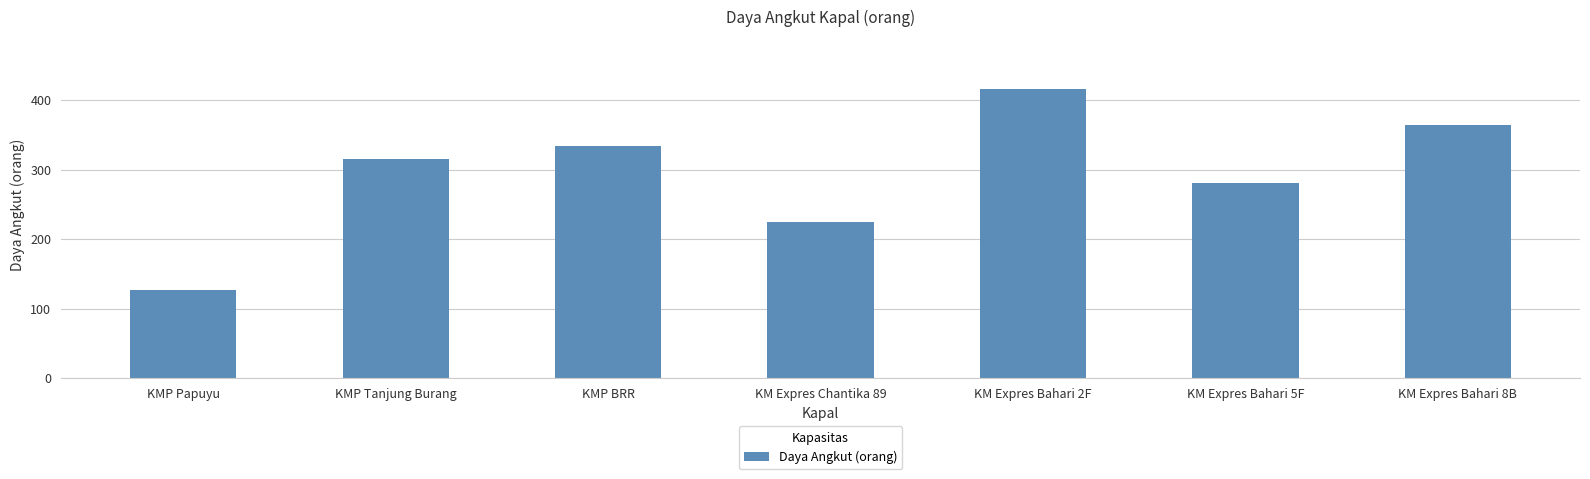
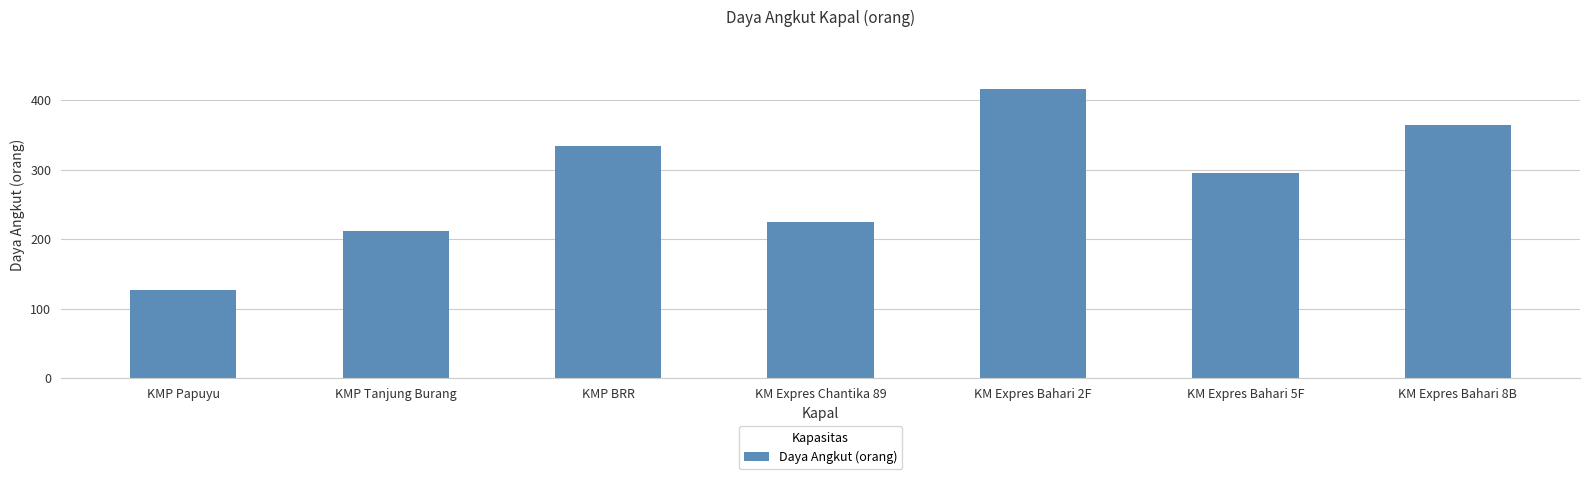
KMP Tanjung Burang: 320 -> 210
KM Expres Bahari 5F: 280 -> 300
